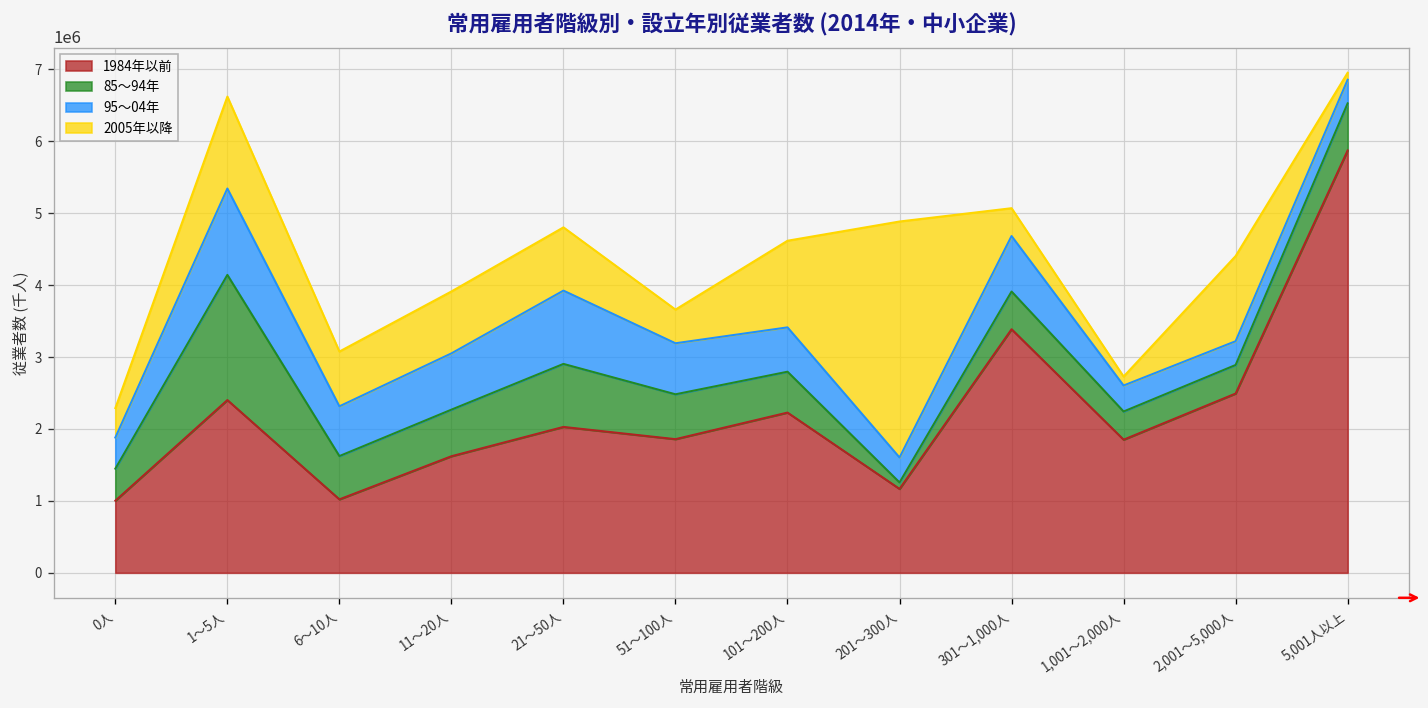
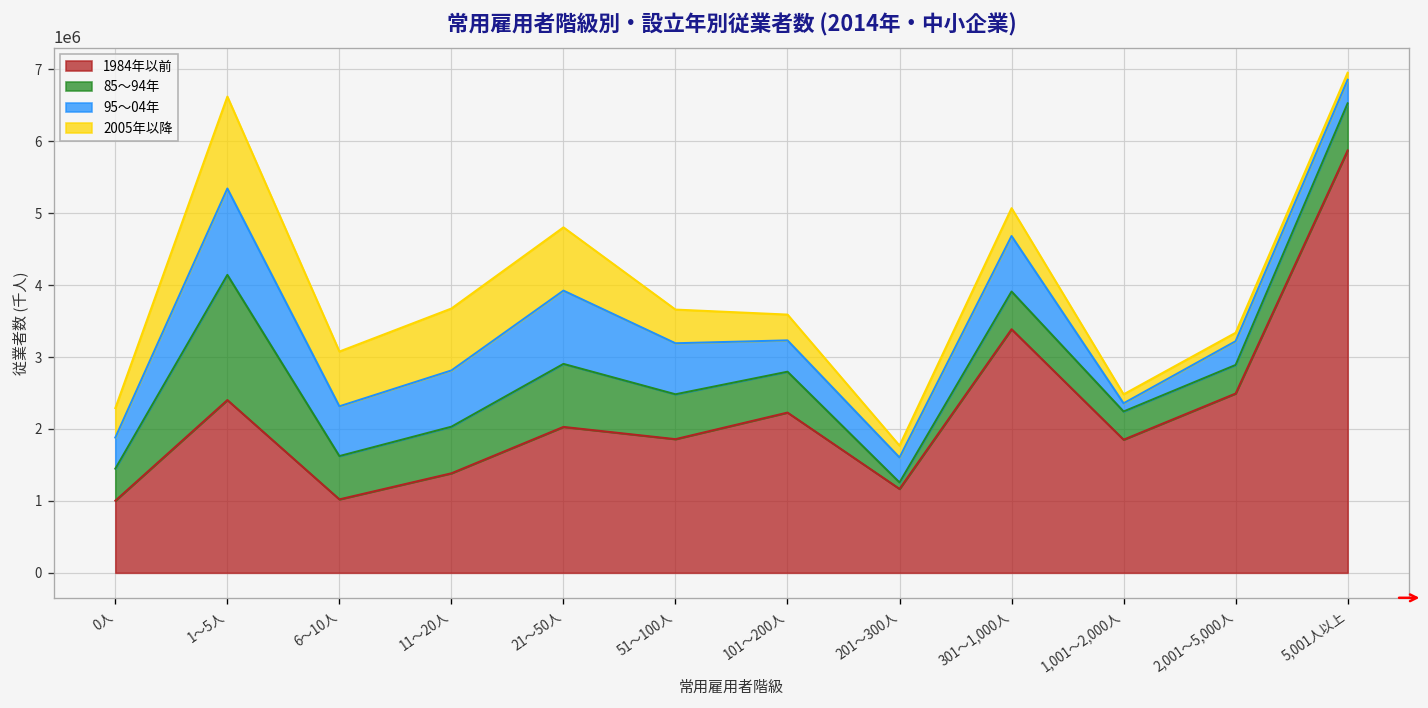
1984年以前, 11～20人: 1600000 -> 1400000
95～04年, 101～200人: 600000 -> 400000
2005年以降, 101～200人: 1200000 -> 400000
2005年以降, 201～300人: 3300000 -> 200000
95～04年, 1,001～2,000人: 400000 -> 100000
2005年以降, 2,001～5,000人: 1200000 -> 100000
